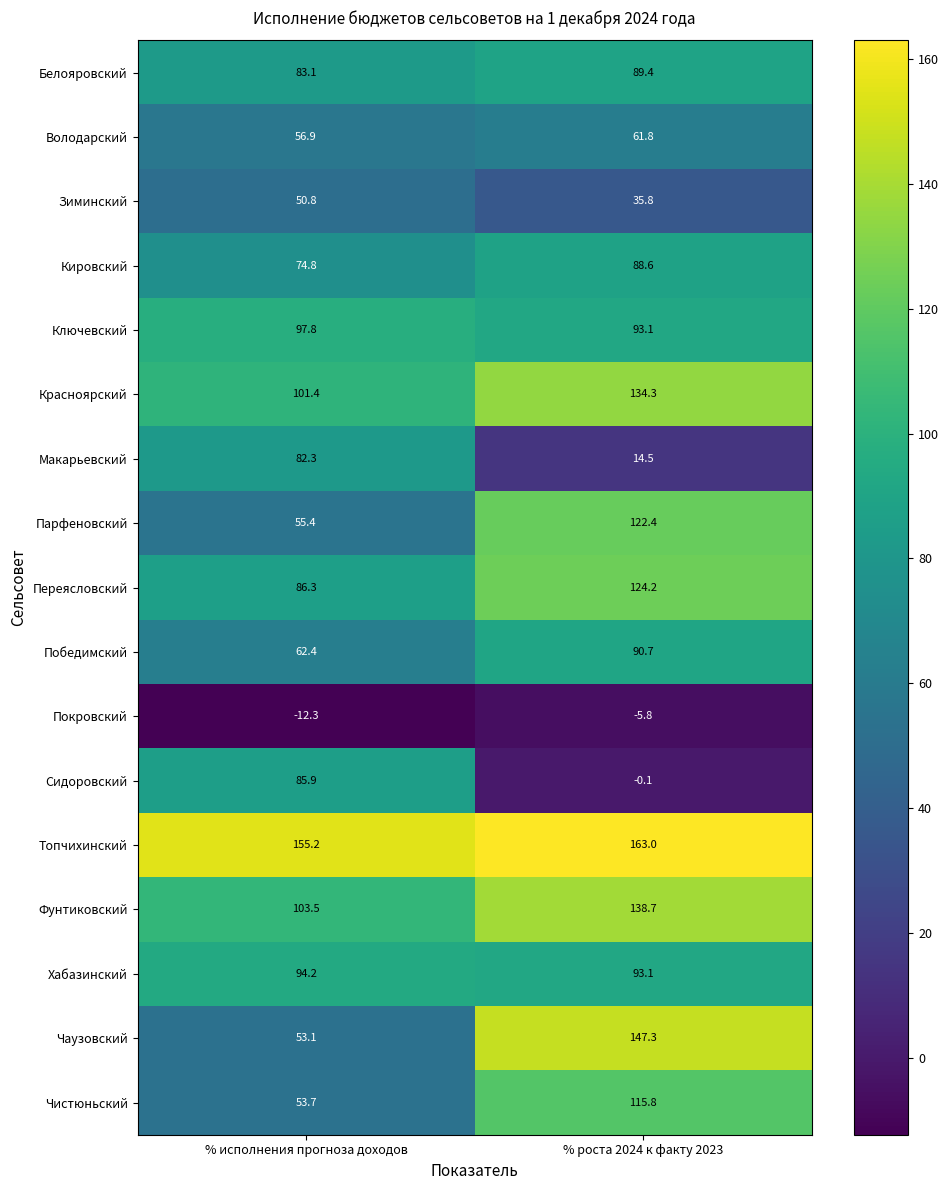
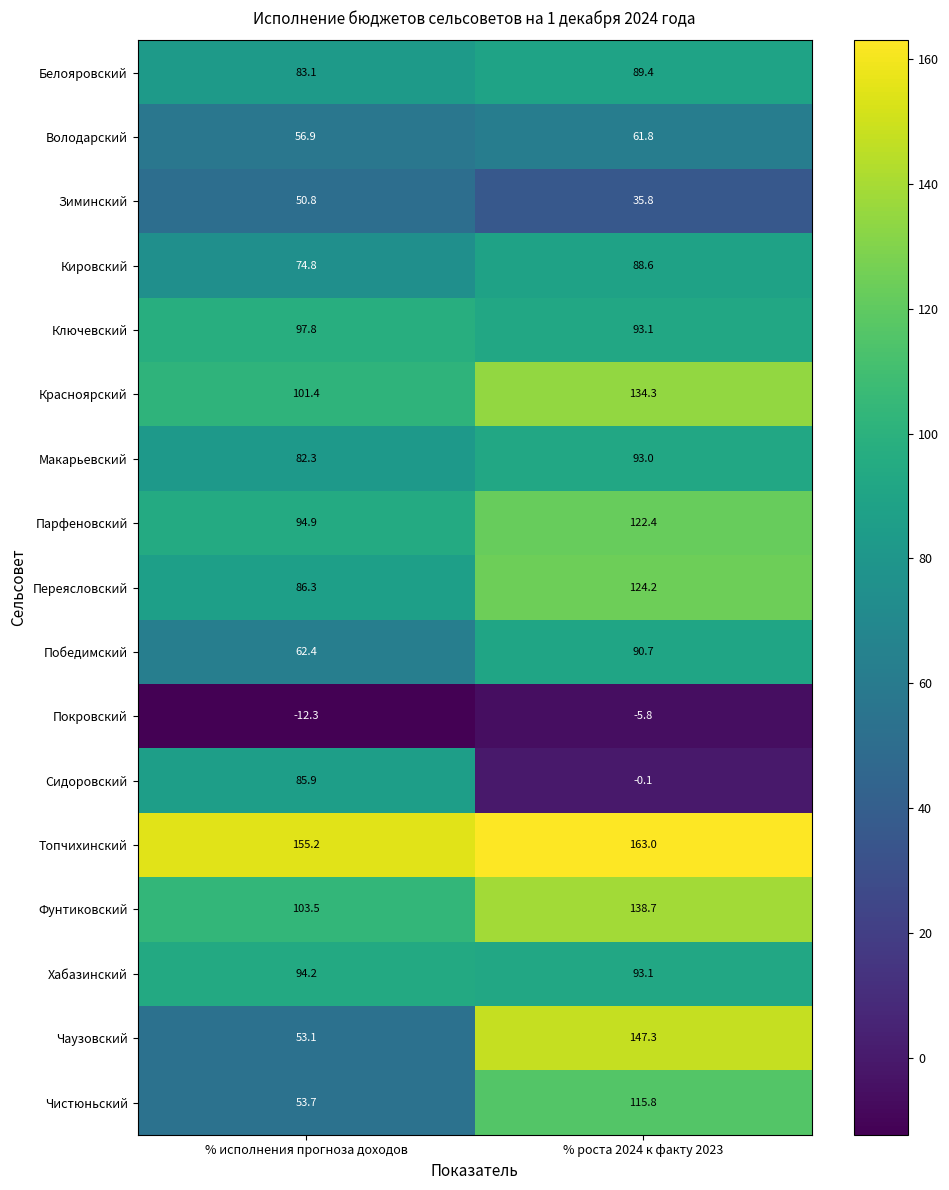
Макарьевский, % роста 2024 к факту 2023: 14.5 -> 93.0
Парфеновский, % исполнения прогноза доходов: 55.4 -> 94.9
